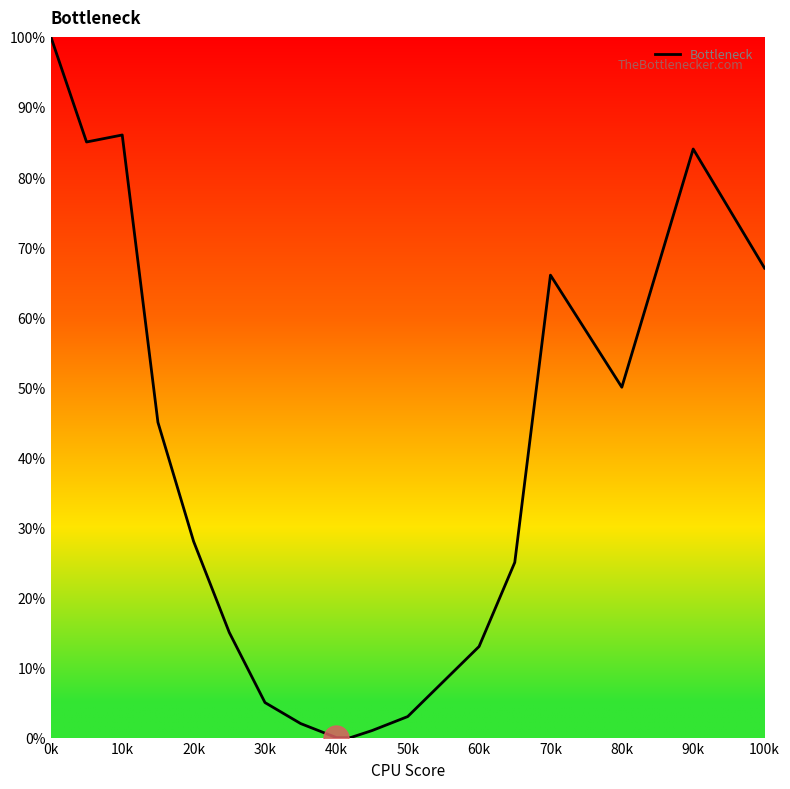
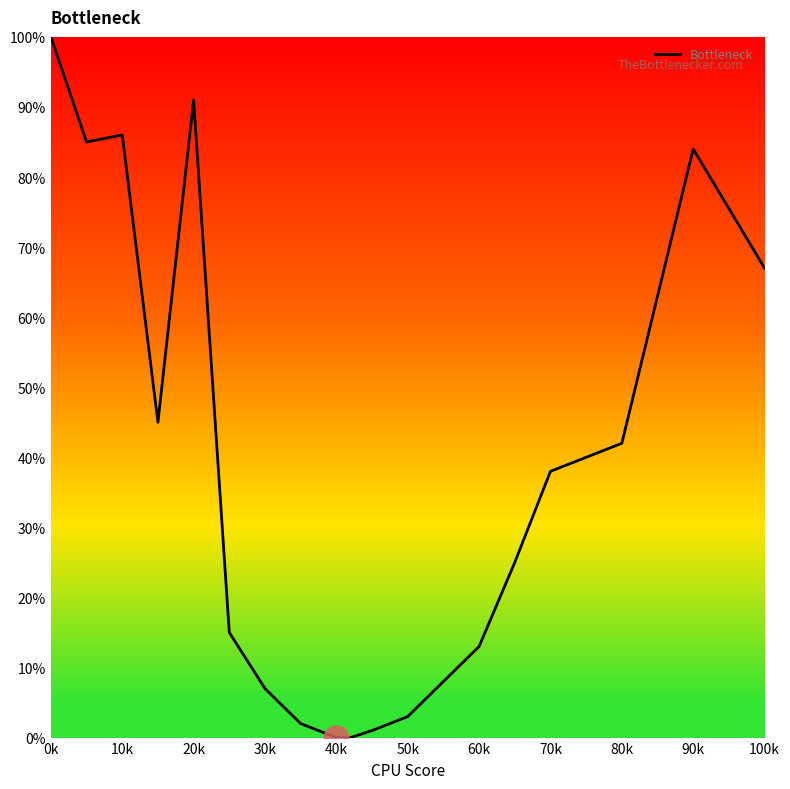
Bottleneck, 20k: 28% -> 91%
Bottleneck, 30k: 5% -> 7%
Bottleneck, 70k: 66% -> 38%
Bottleneck, 80k: 50% -> 42%
